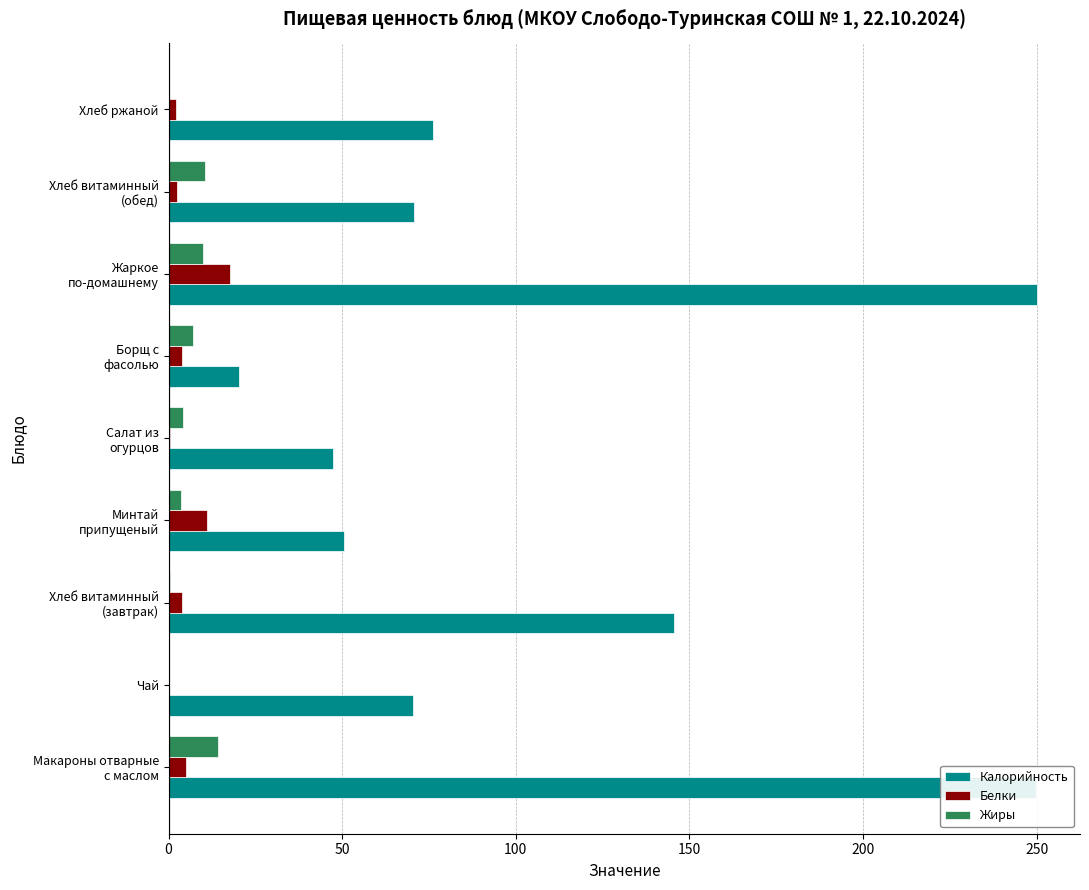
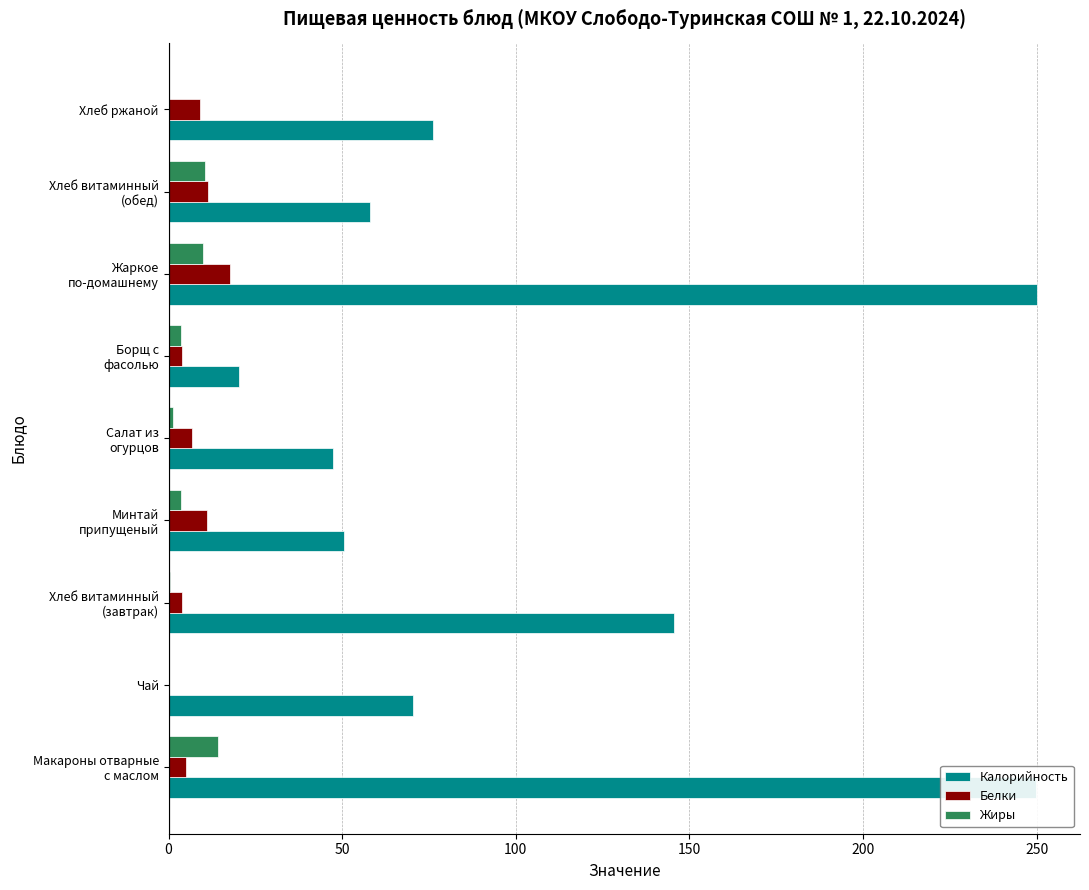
Белки, Хлеб ржаной: 2 -> 9
Белки, Хлеб витаминный (обед): 2 -> 11
Калорийность, Хлеб витаминный (обед): 71 -> 58
Жиры, Борщ с фасолью: 7 -> 4
Жиры, Салат из огурцов: 4 -> 1
Белки, Салат из огурцов: 0 -> 7
